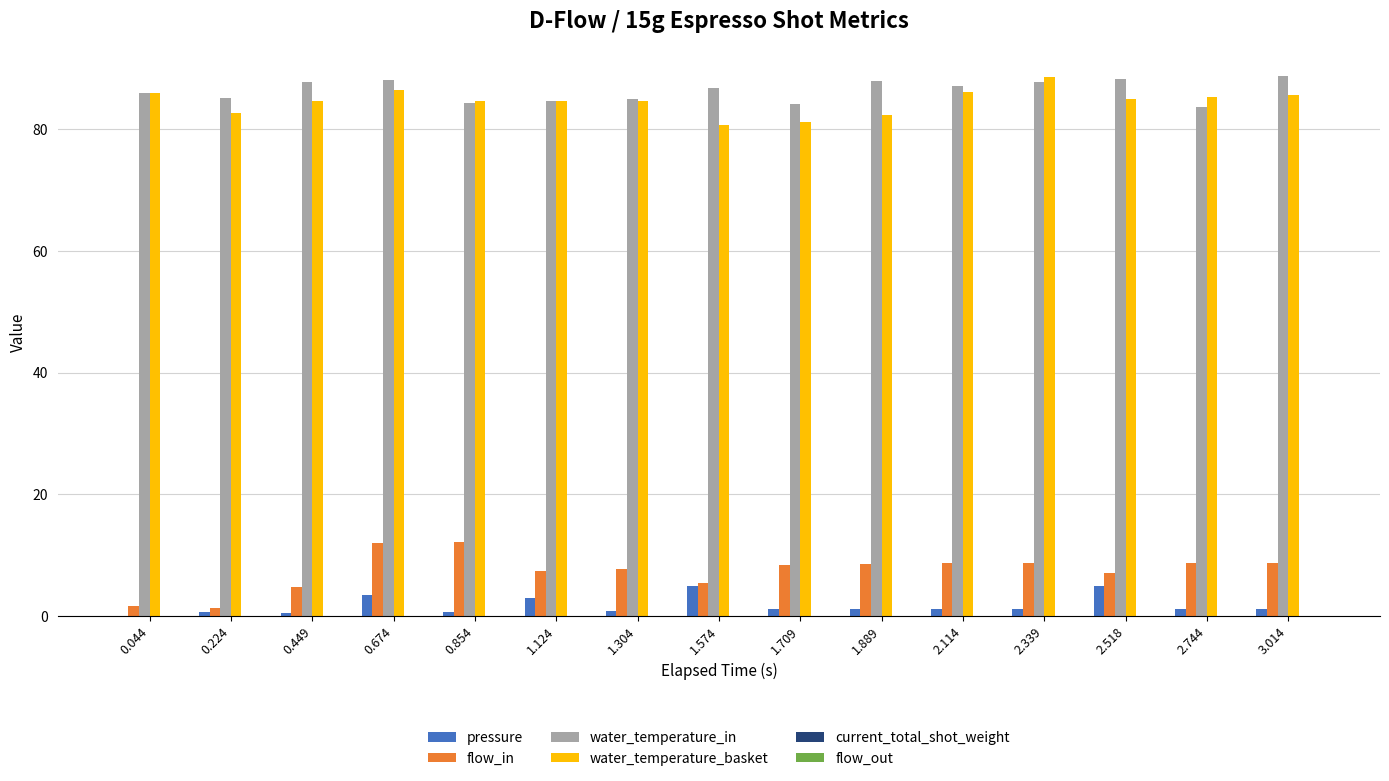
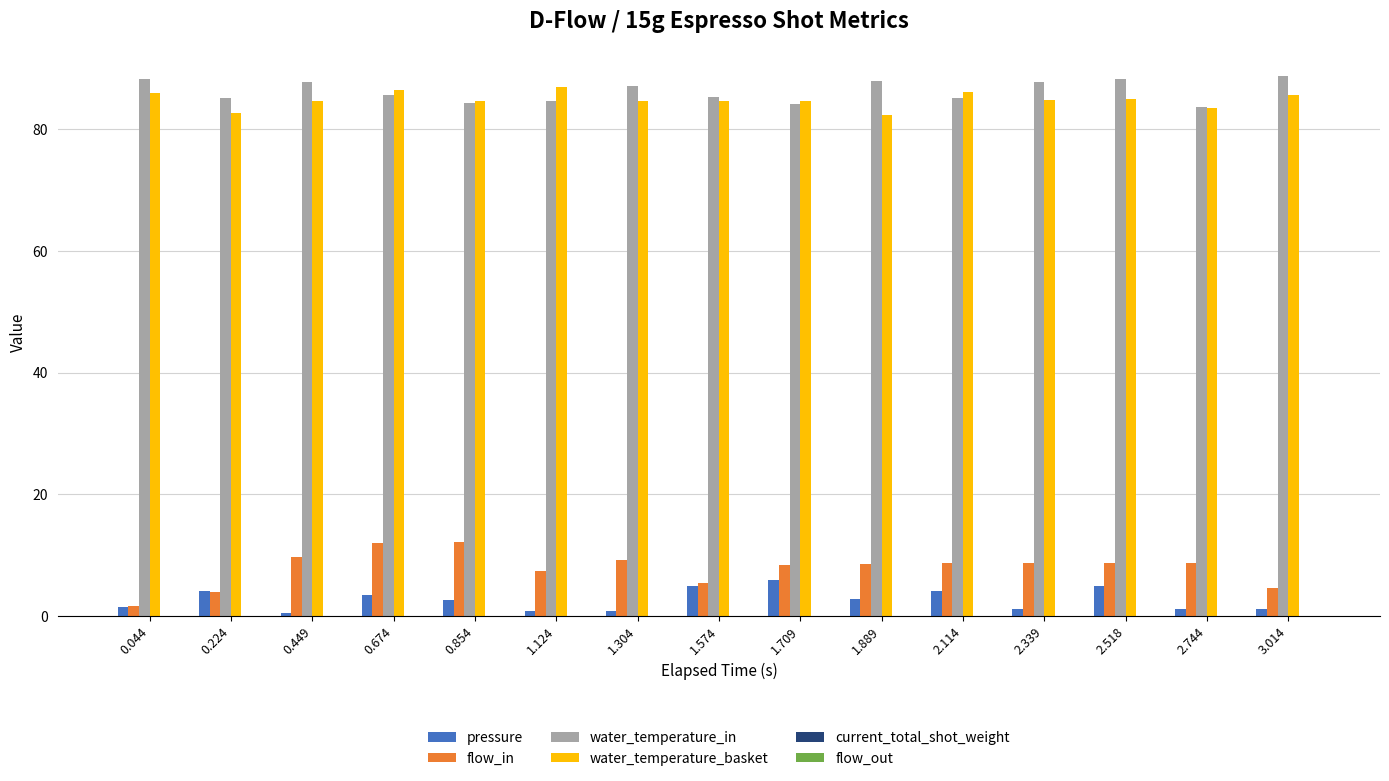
pressure, 0.044: 0 -> 1
water_temperature_in, 0.044: 86 -> 88
pressure, 0.224: 1 -> 4
flow_in, 0.224: 1 -> 4
flow_in, 0.449: 5 -> 10
water_temperature_in, 0.674: 88 -> 86
pressure, 0.854: 1 -> 3
pressure, 1.124: 3 -> 1
water_temperature_basket, 1.124: 85 -> 87
flow_in, 1.304: 8 -> 9
water_temperature_in, 1.304: 85 -> 87
water_temperature_in, 1.574: 87 -> 85
water_temperature_basket, 1.574: 81 -> 85
pressure, 1.709: 1 -> 6
water_temperature_basket, 1.709: 81 -> 85
pressure, 1.889: 1 -> 3
pressure, 2.114: 1 -> 4
water_temperature_in, 2.114: 87 -> 85
water_temperature_basket, 2.339: 89 -> 85
flow_in, 2.518: 7 -> 9
water_temperature_basket, 2.744: 85 -> 84
flow_in, 3.014: 9 -> 5
